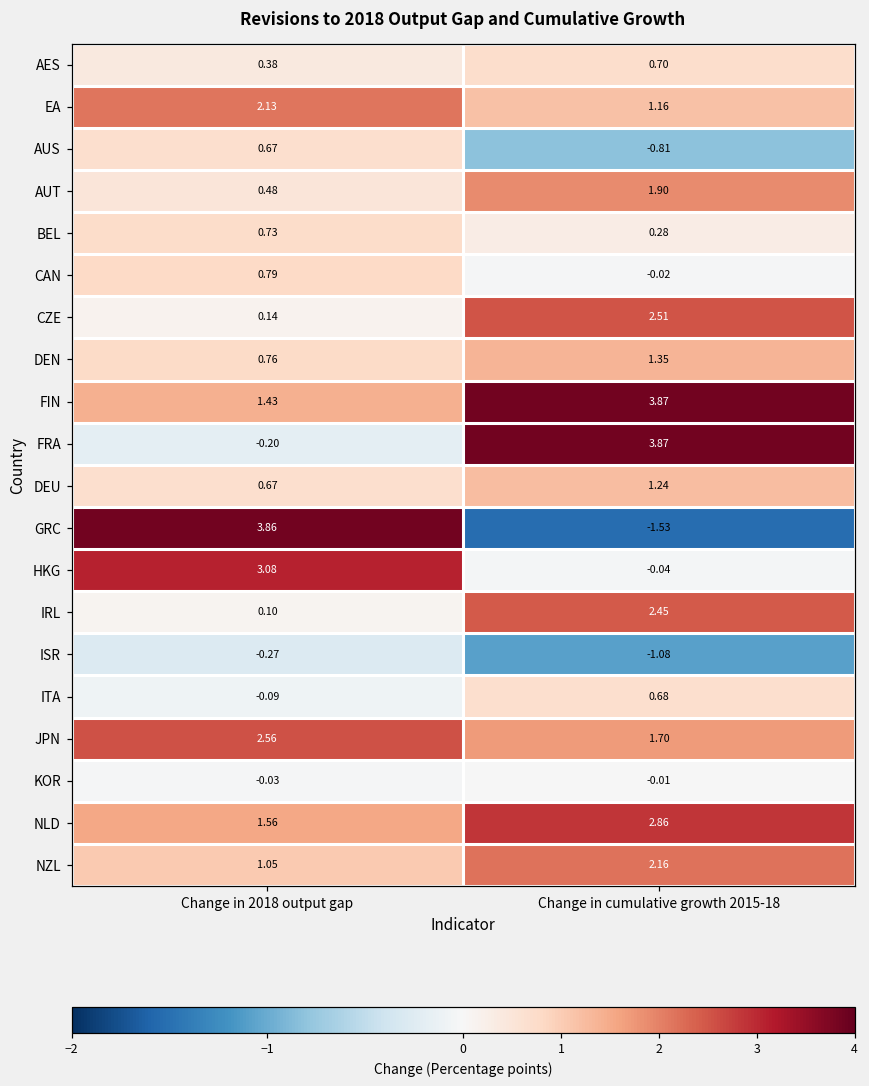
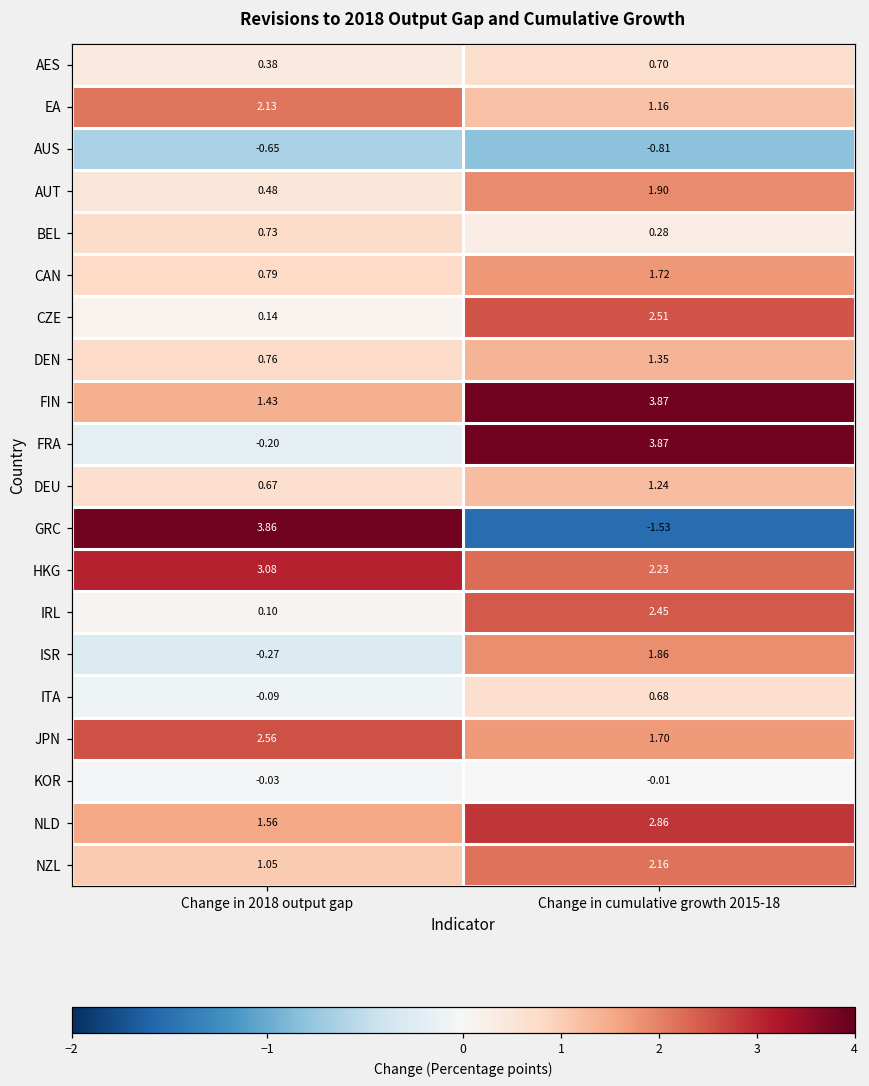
AUS, Change in 2018 output gap: 0.67 -> -0.65
CAN, Change in cumulative growth 2015-18: -0.02 -> 1.72
HKG, Change in cumulative growth 2015-18: -0.04 -> 2.23
ISR, Change in cumulative growth 2015-18: -1.08 -> 1.86
